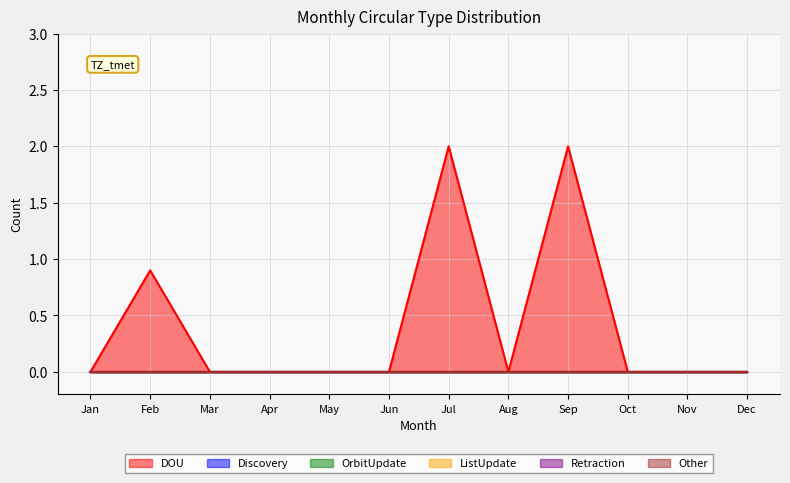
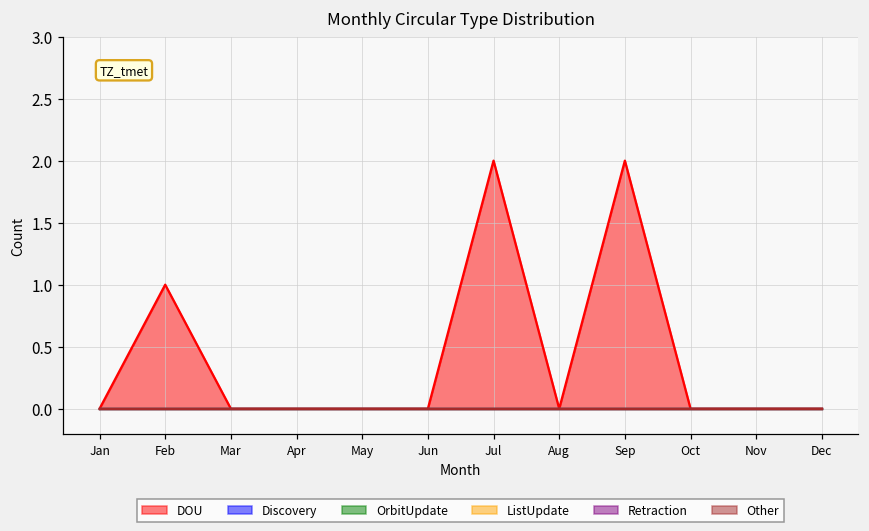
DOU, Feb: 0.9 -> 1.0
